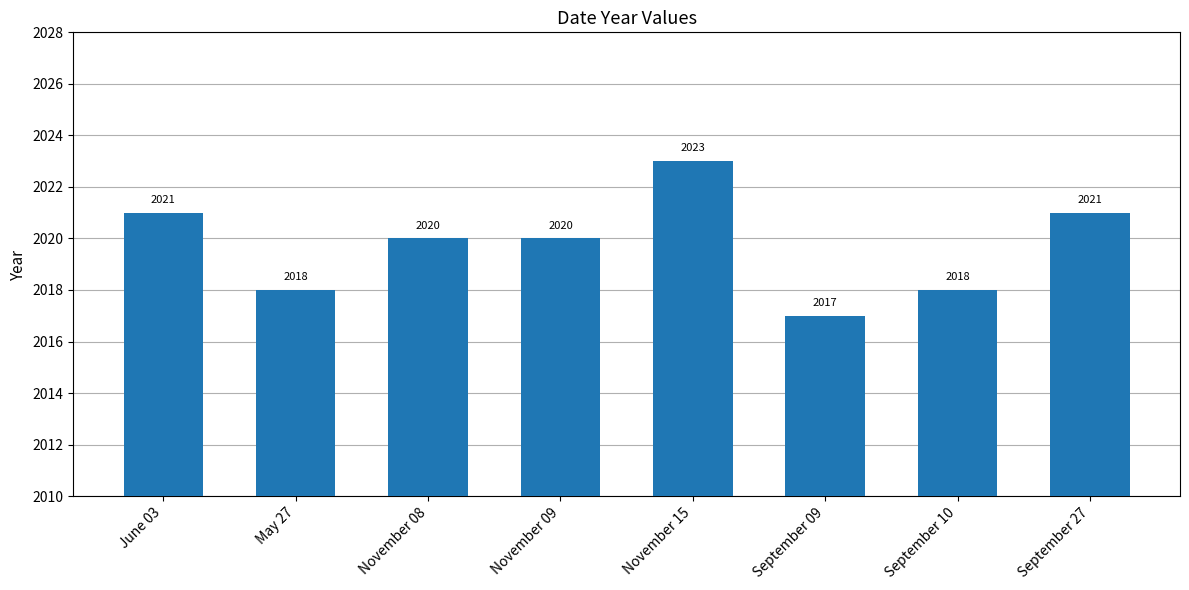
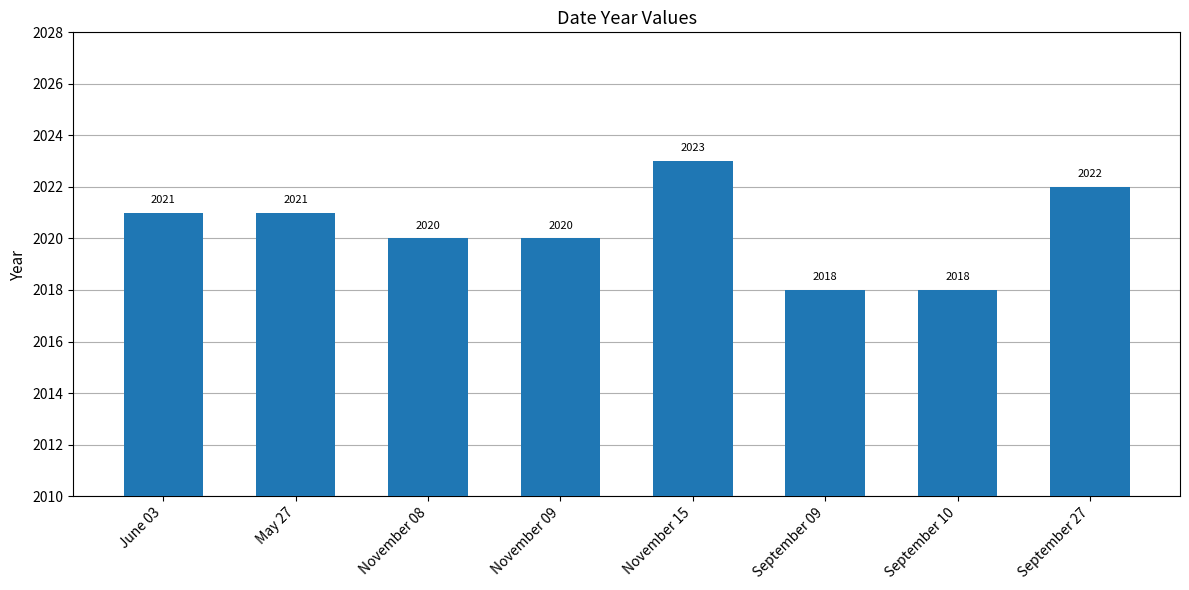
May 27: 2018 -> 2021
September 09: 2017 -> 2018
September 27: 2021 -> 2022
